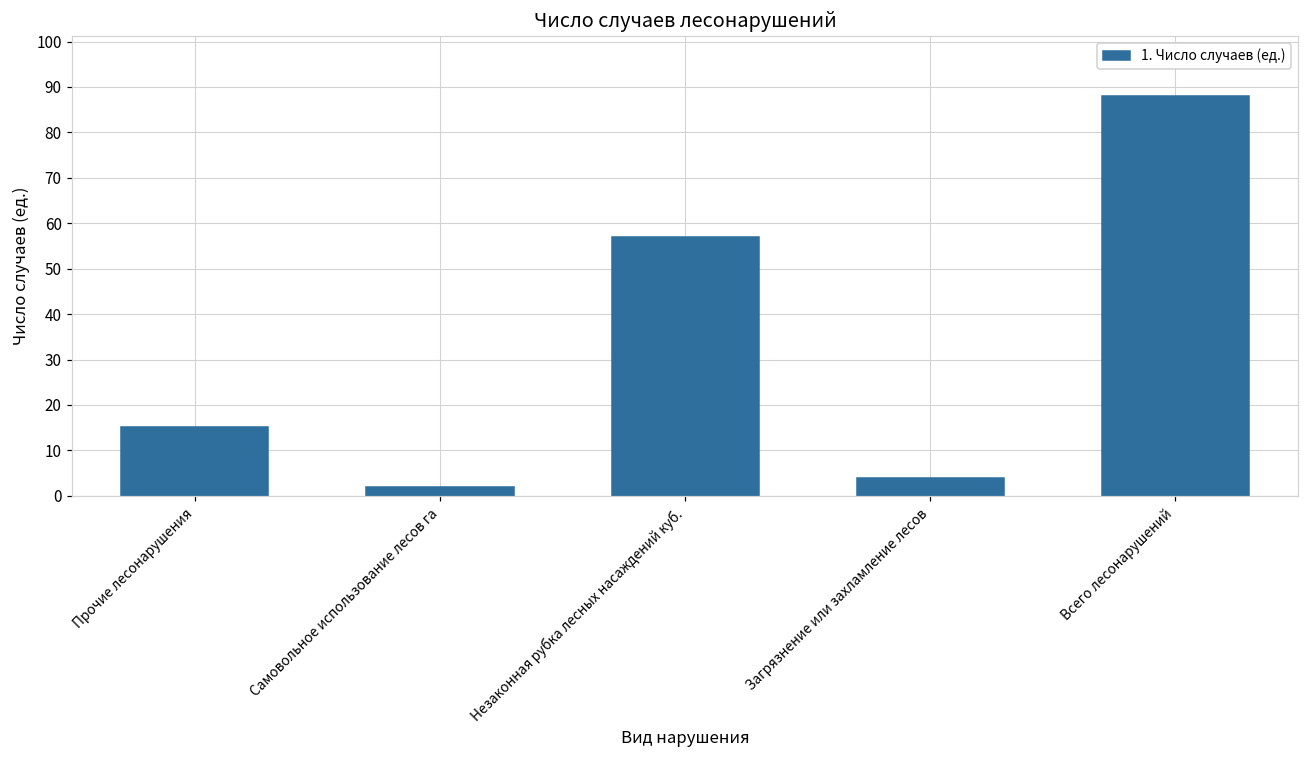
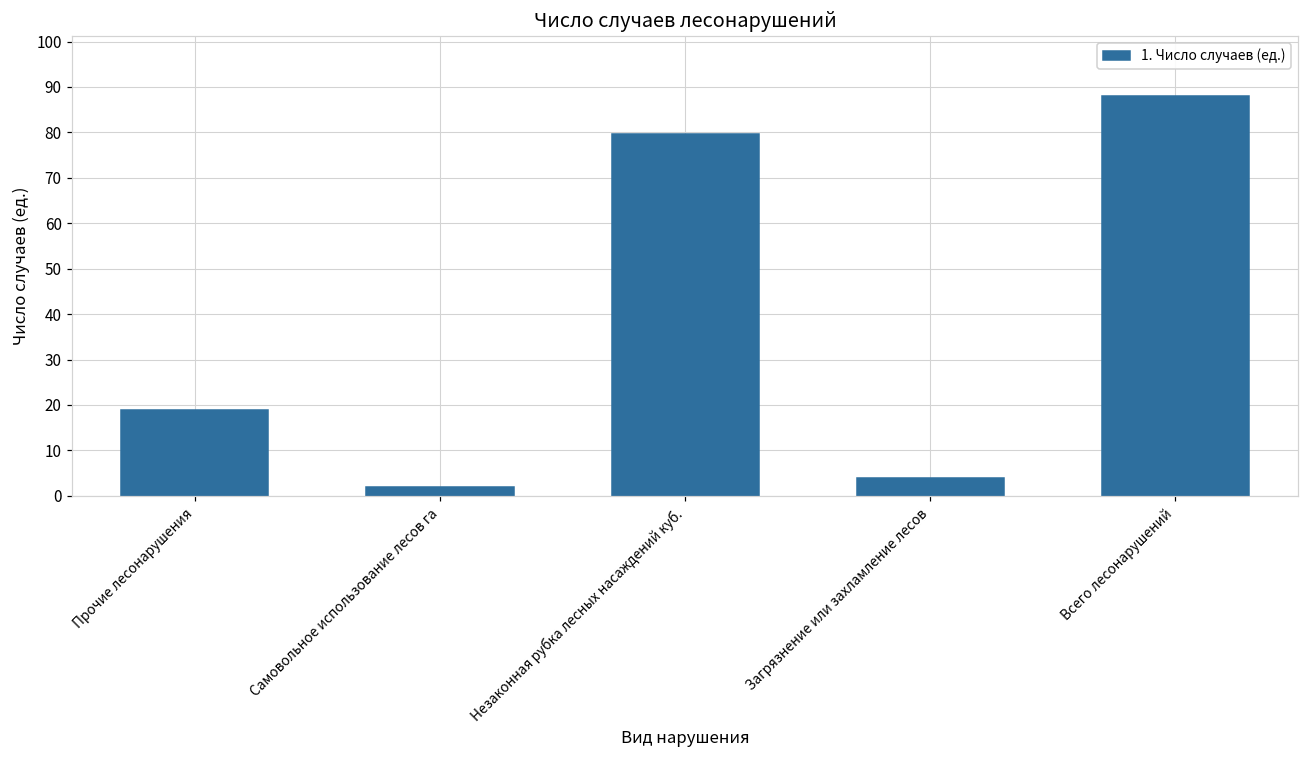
Прочие лесонарушения: 15 -> 19
Незаконная рубка лесных насаждений куб.: 57 -> 80
